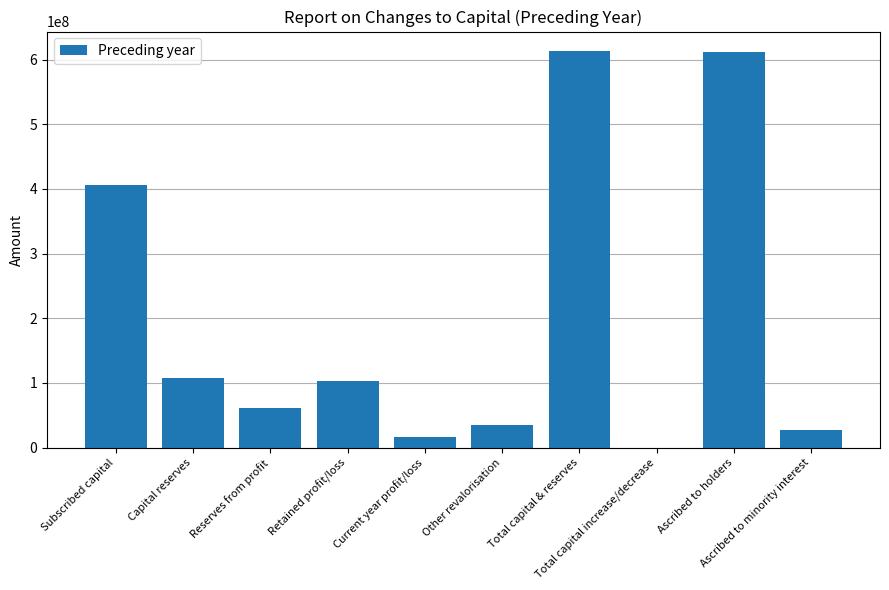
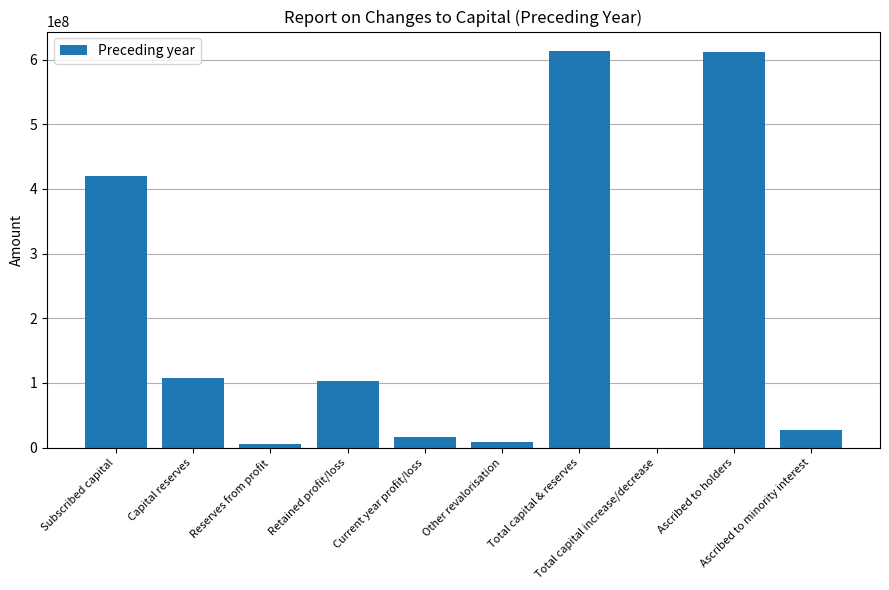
Subscribed capital: 410000000 -> 420000000
Reserves from profit: 60000000 -> 10000000
Other revalorisation: 40000000 -> 10000000
